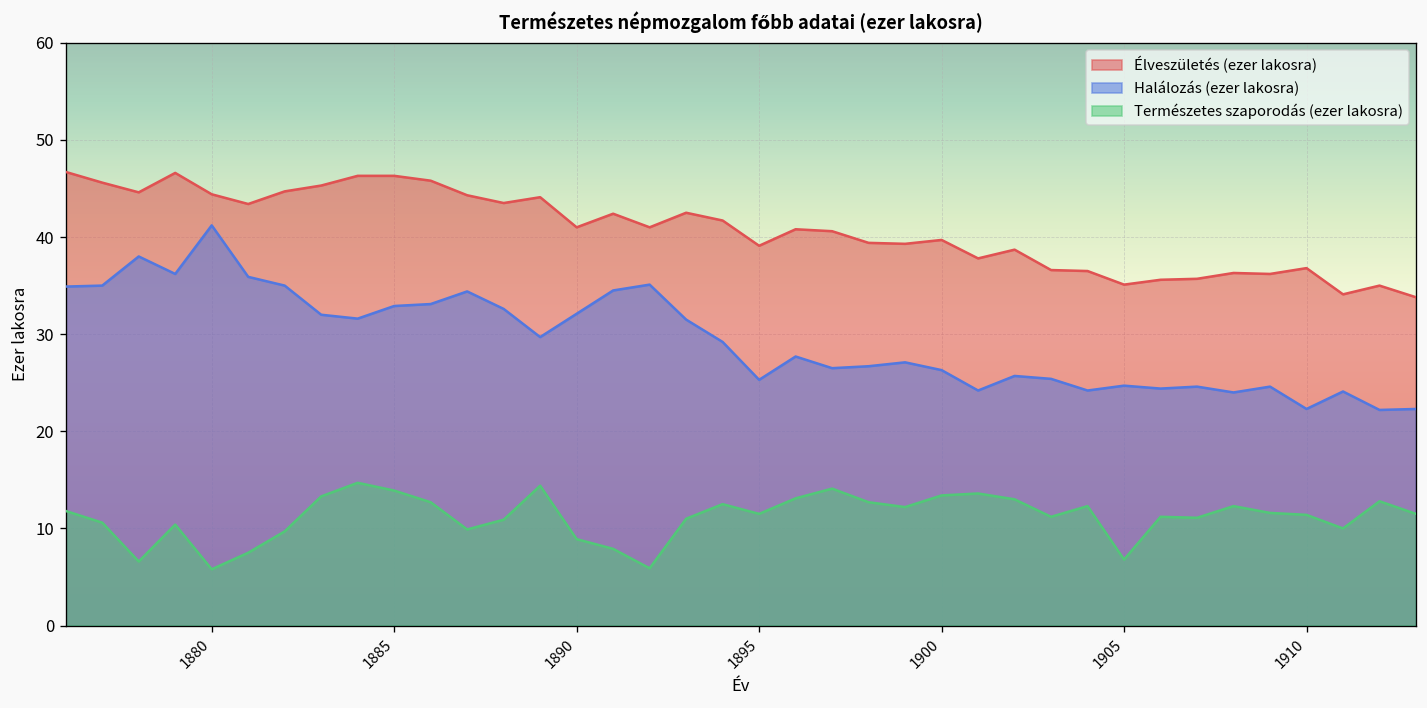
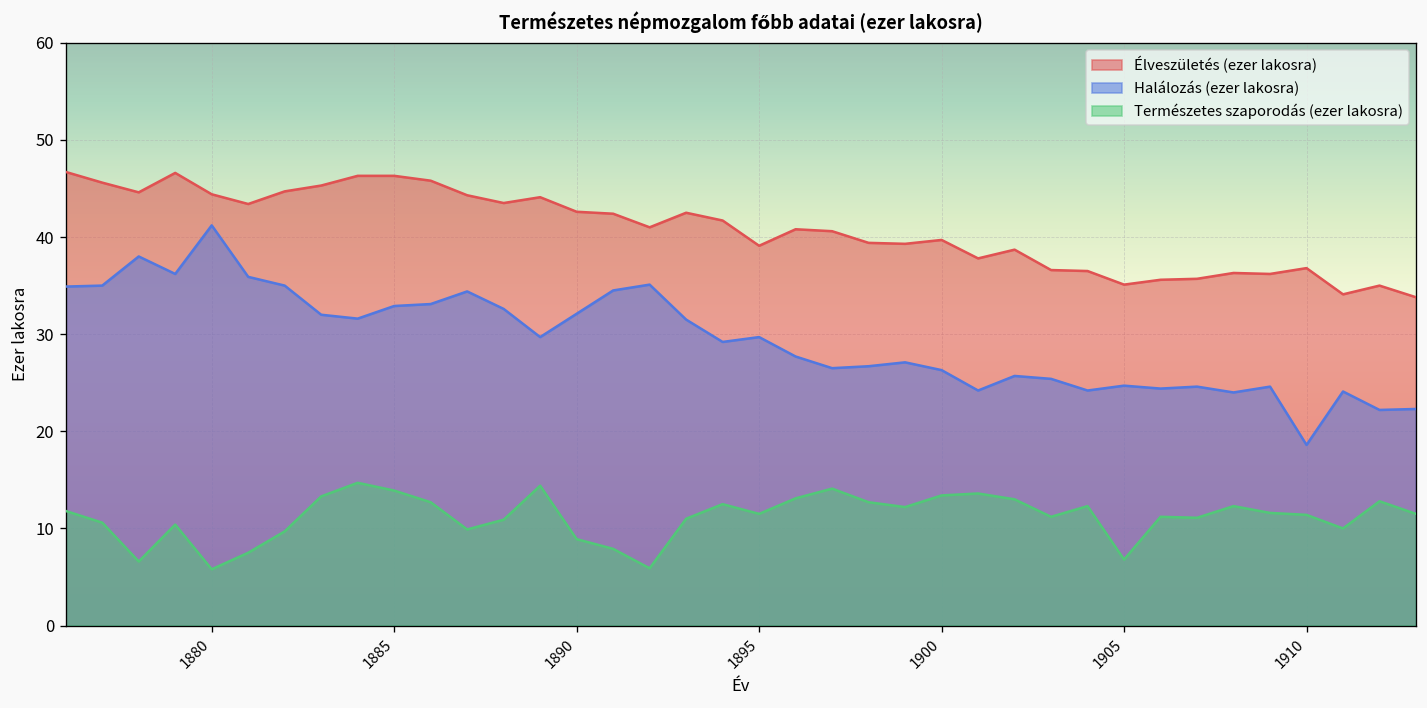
Élveszületés (ezer lakosra), 1890: 41 -> 43
Halálozás (ezer lakosra), 1895: 25 -> 30
Halálozás (ezer lakosra), 1910: 22 -> 19
